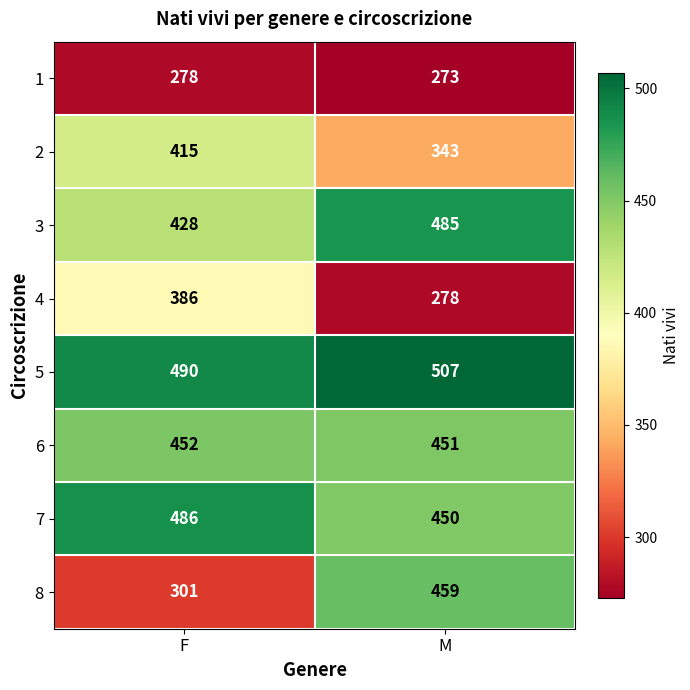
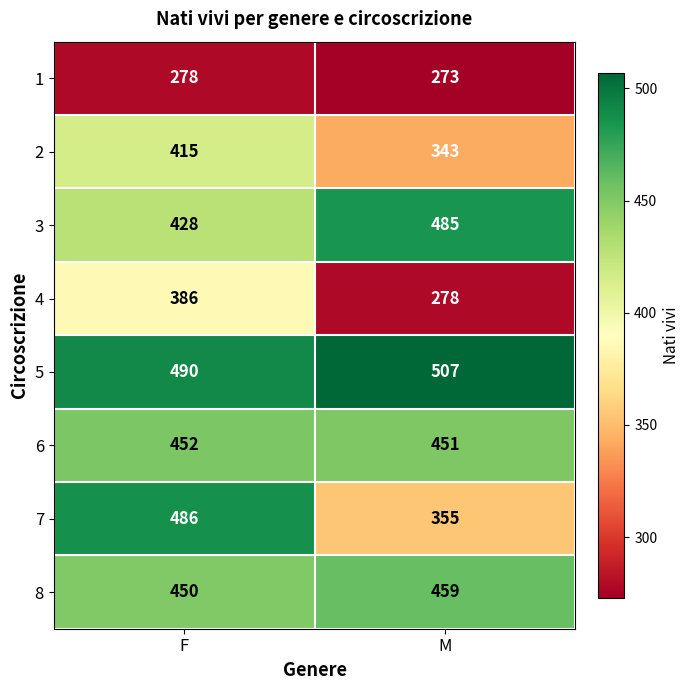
7, M: 450 -> 355
8, F: 301 -> 450
